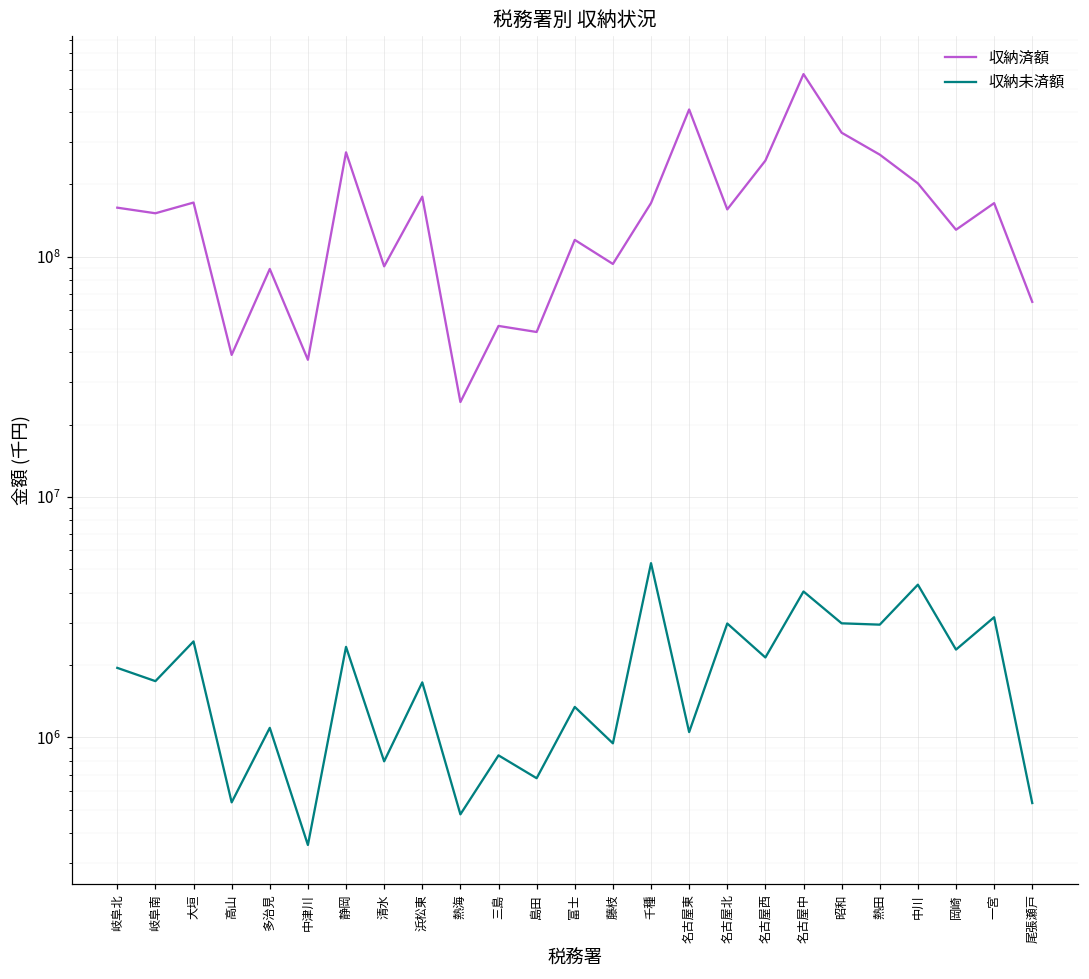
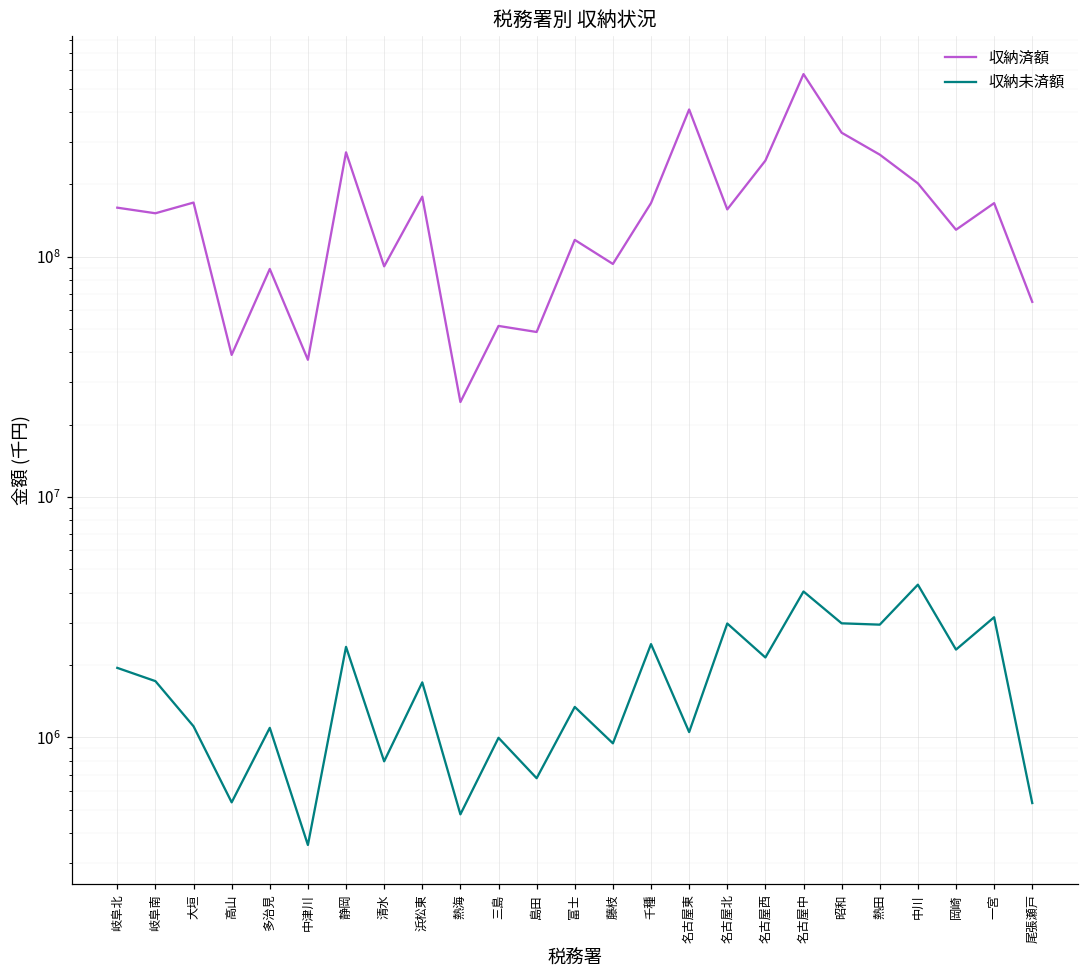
収納未済額, 大垣: 2500000 -> 1100000
収納未済額, 三島: 840000 -> 1000000
収納未済額, 千種: 5300000 -> 2400000
